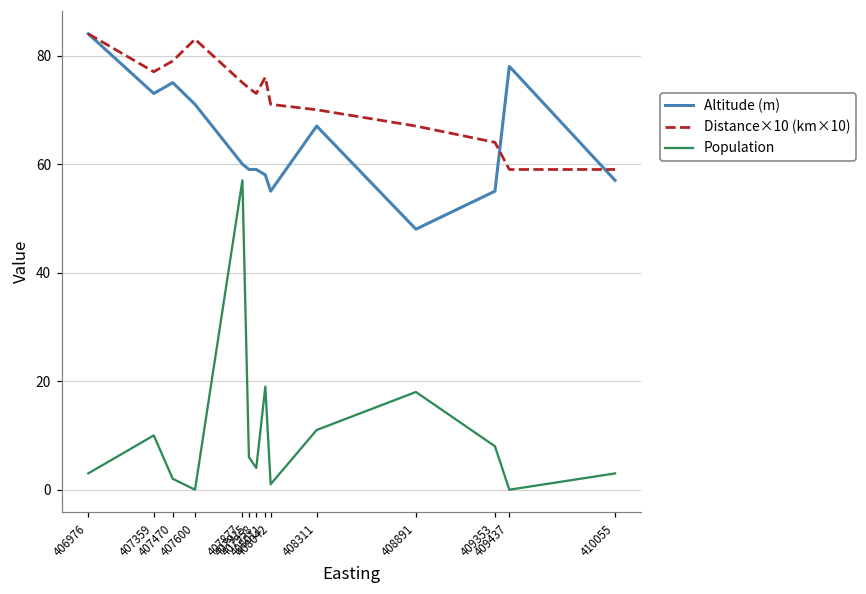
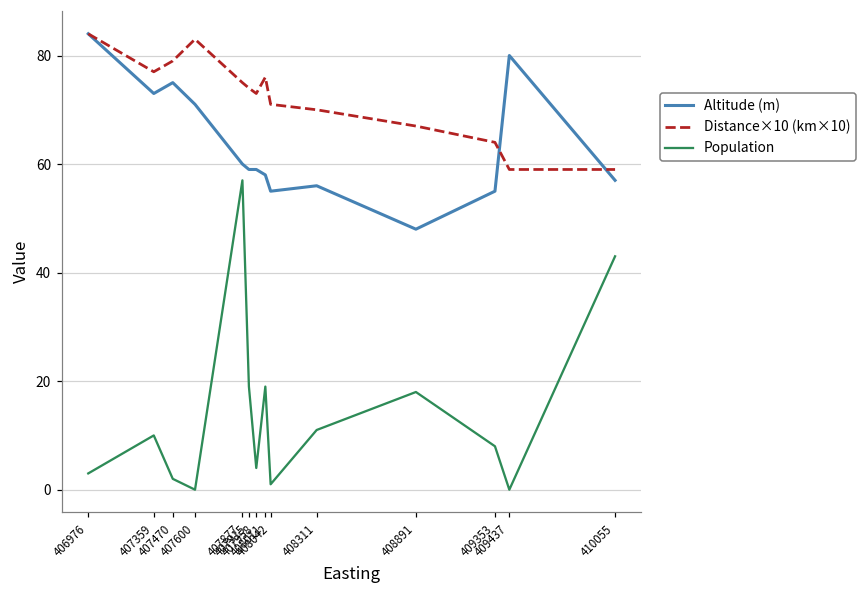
Population, 407915: 6 -> 19
Altitude (m), 408311: 67 -> 56
Altitude (m), 409437: 78 -> 80
Population, 410055: 3 -> 43
